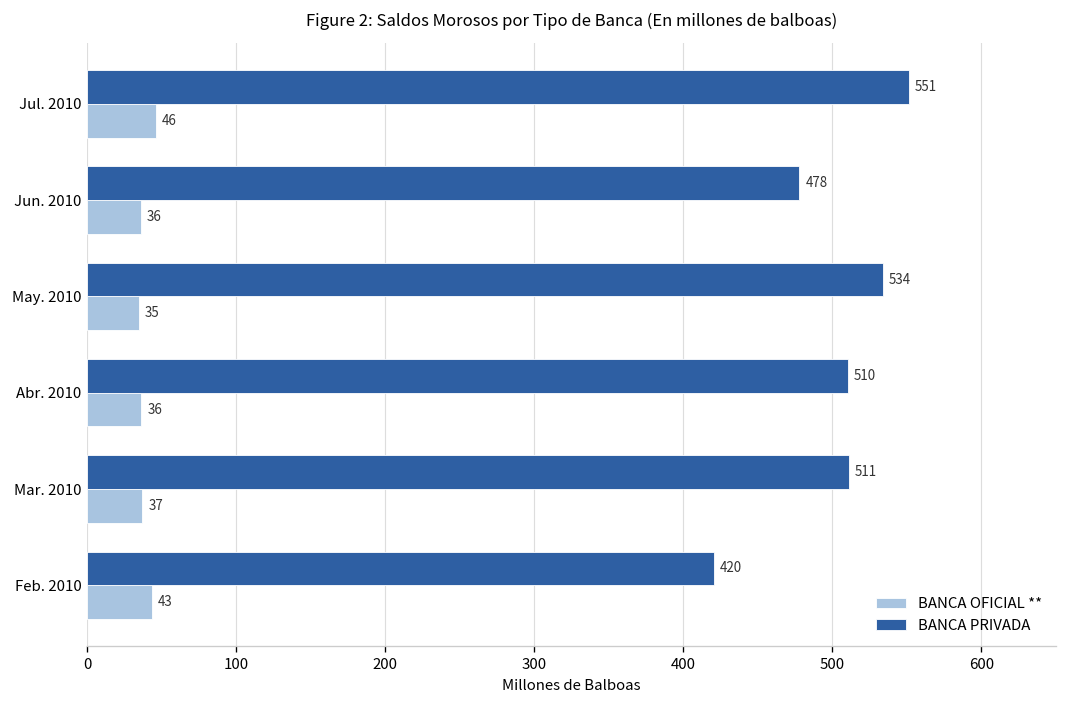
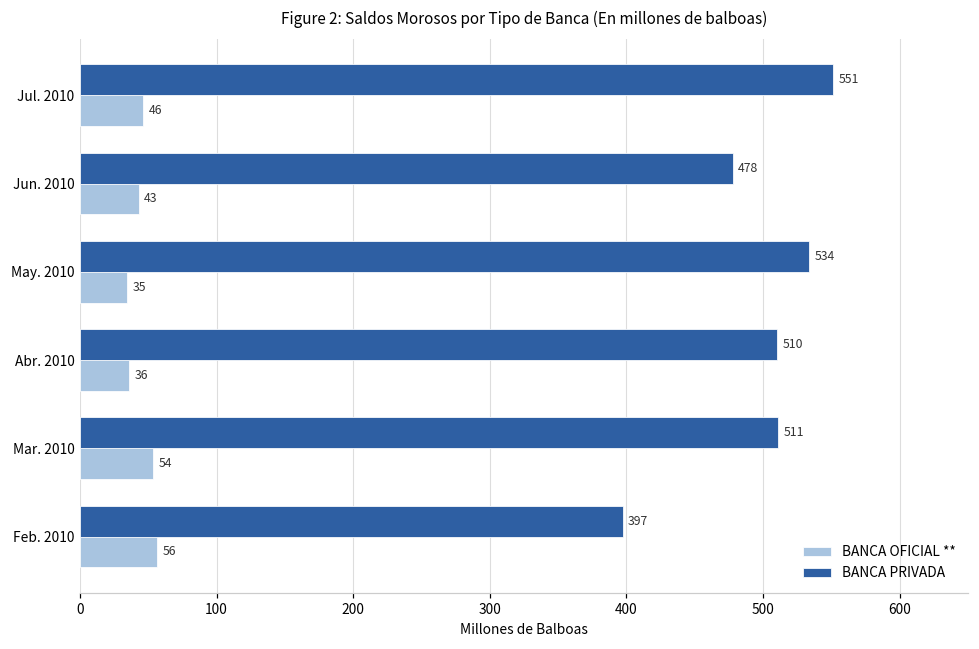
BANCA OFICIAL **, Jun. 2010: 36 -> 43
BANCA OFICIAL **, Mar. 2010: 37 -> 54
BANCA PRIVADA, Feb. 2010: 420 -> 397
BANCA OFICIAL **, Feb. 2010: 43 -> 56
